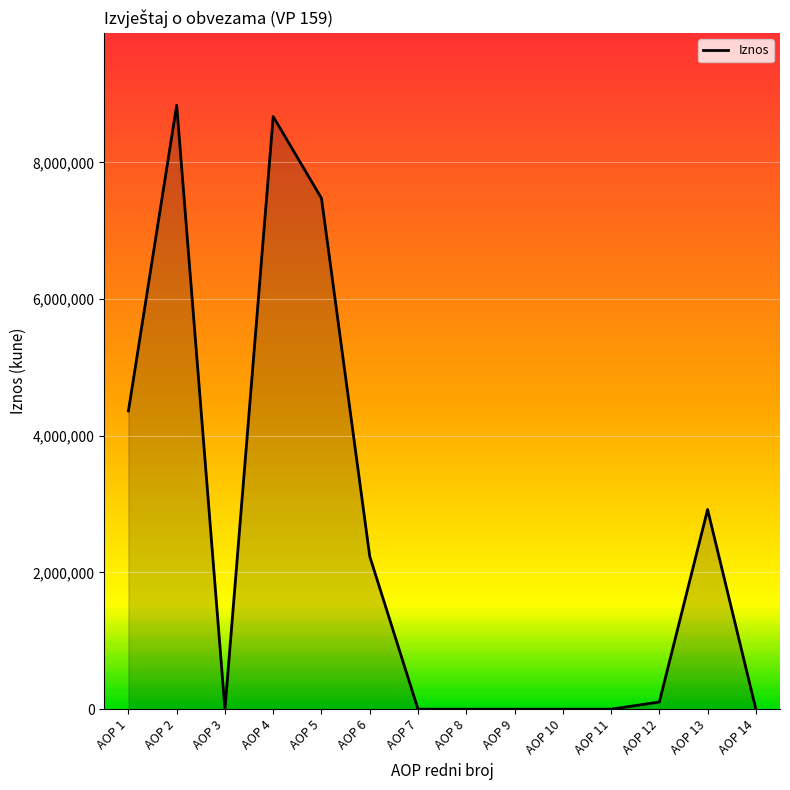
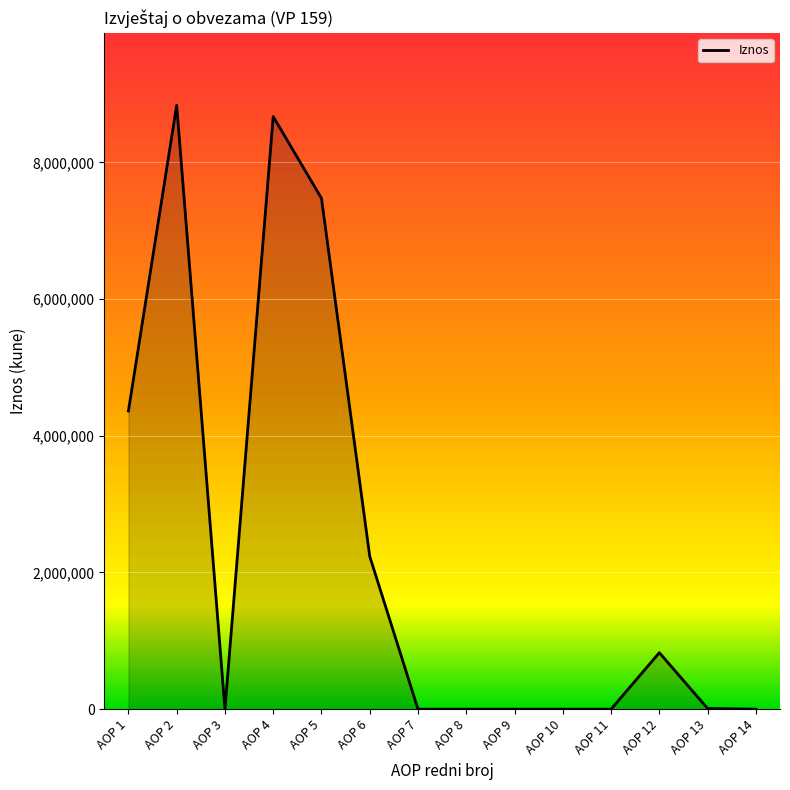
AOP 12: 100,000 -> 800,000
AOP 13: 2,900,000 -> 0
